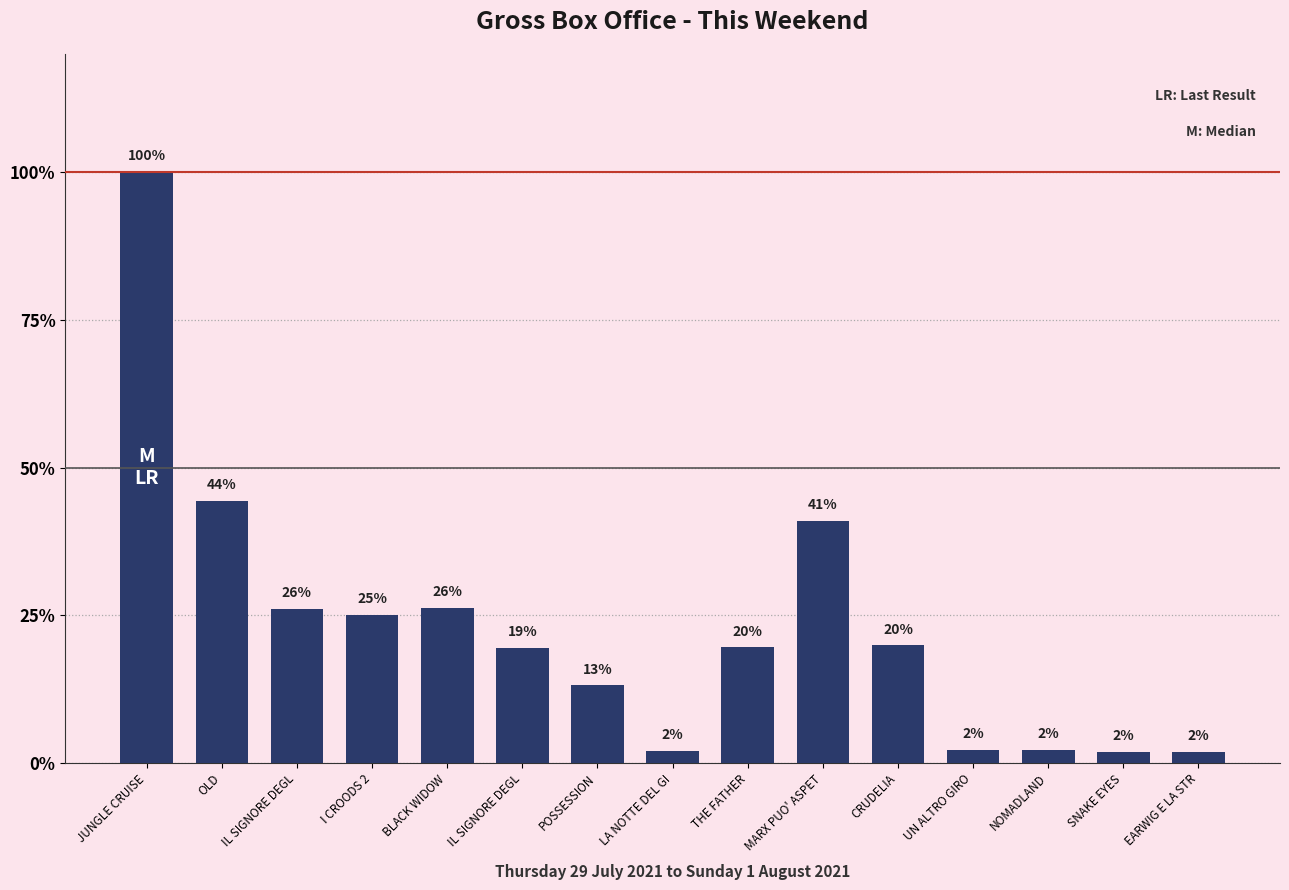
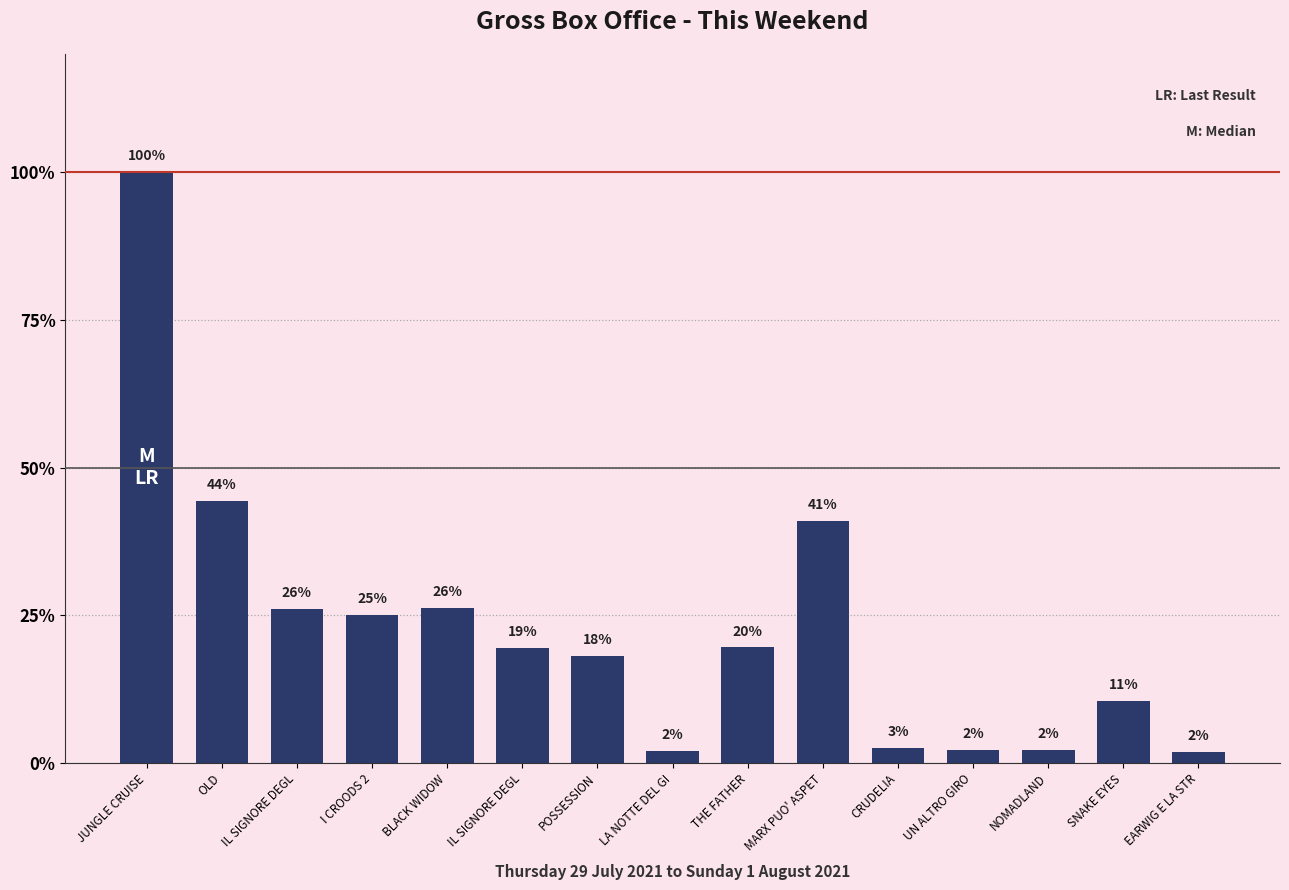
POSSESSION: 13% -> 18%
CRUDELIA: 20% -> 3%
SNAKE EYES: 2% -> 11%
